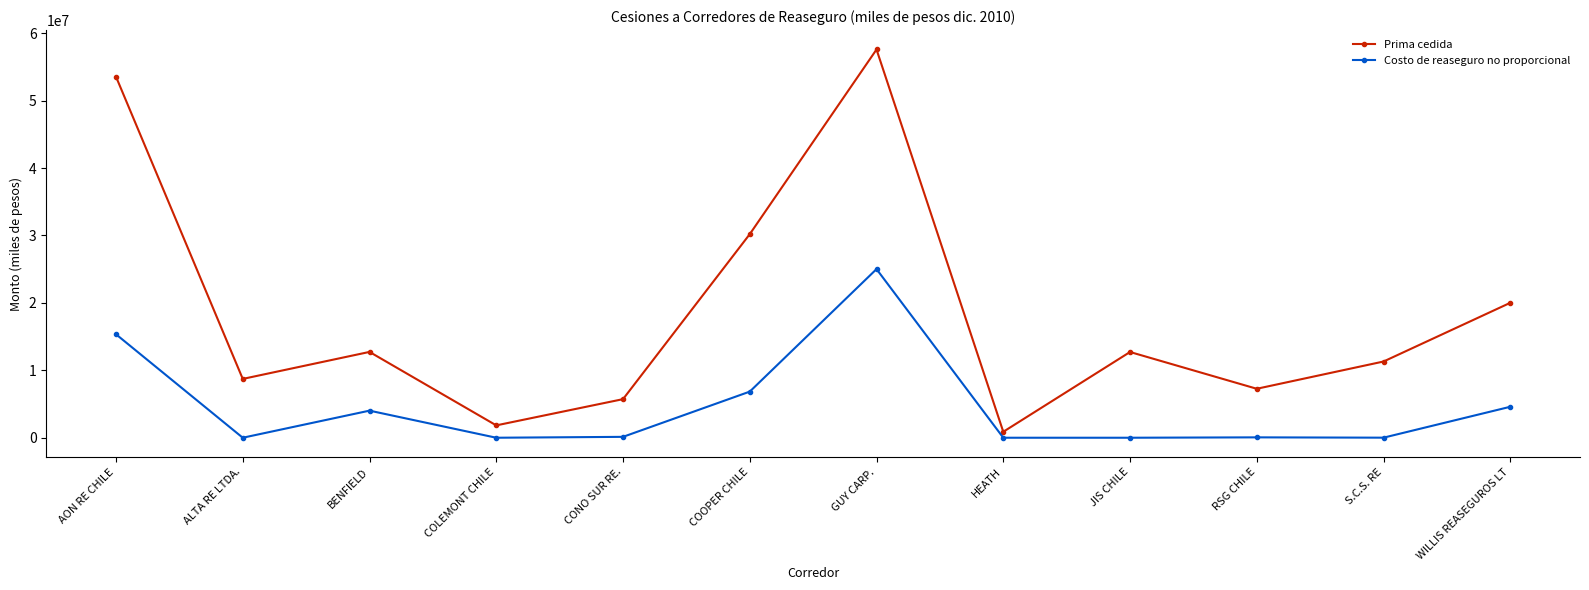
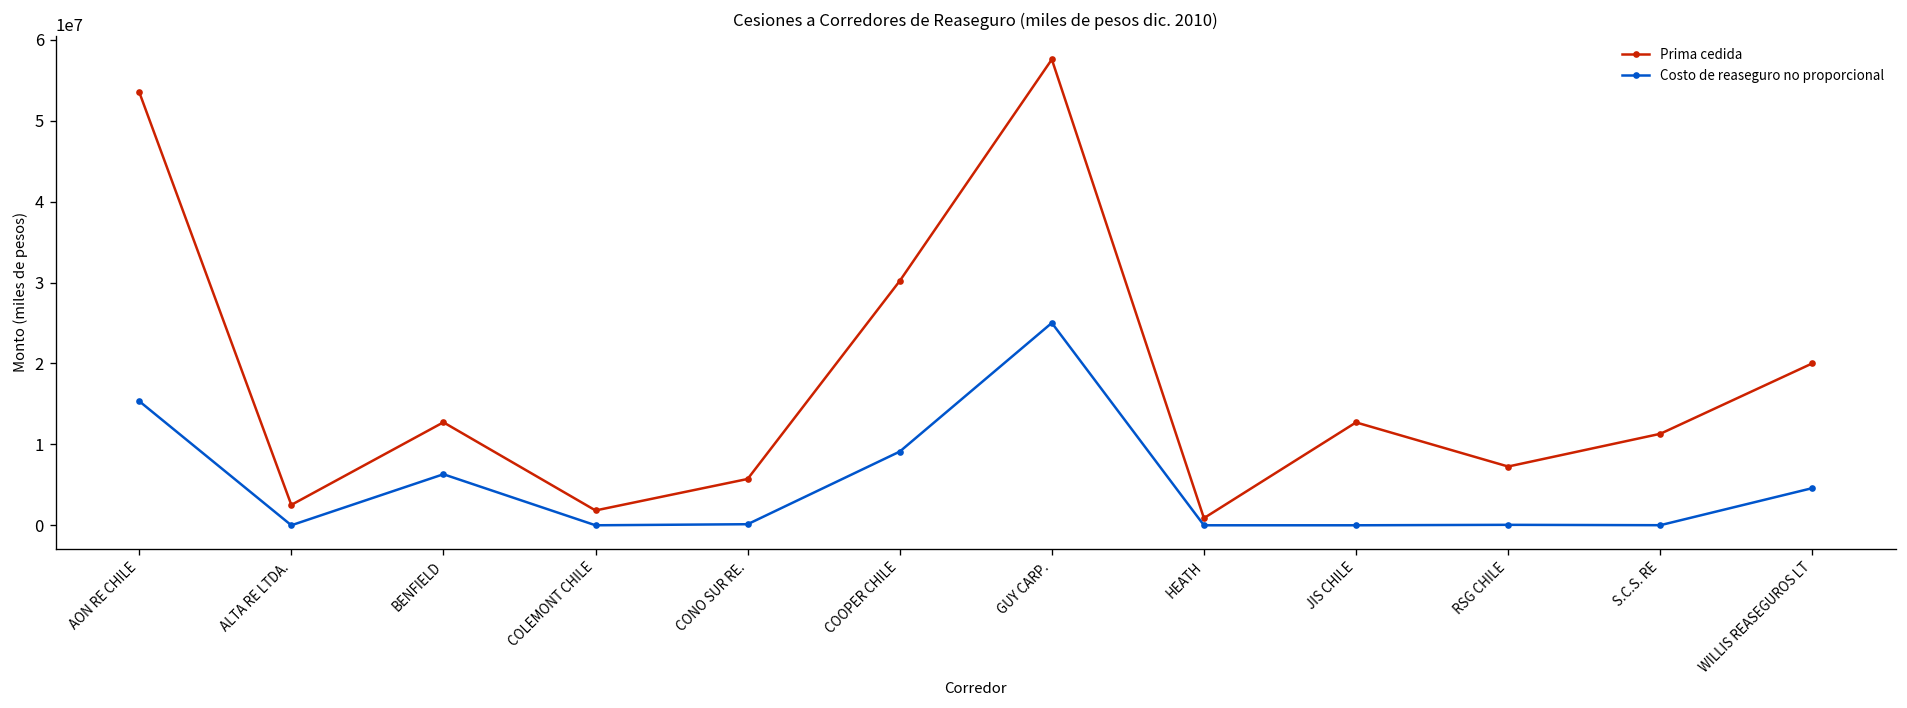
Prima cedida, ALTA RE LTDA.: 9000000 -> 3000000
Costo de reaseguro no proporcional, BENFIELD: 4000000 -> 6000000
Costo de reaseguro no proporcional, COOPER CHILE: 7000000 -> 9000000
